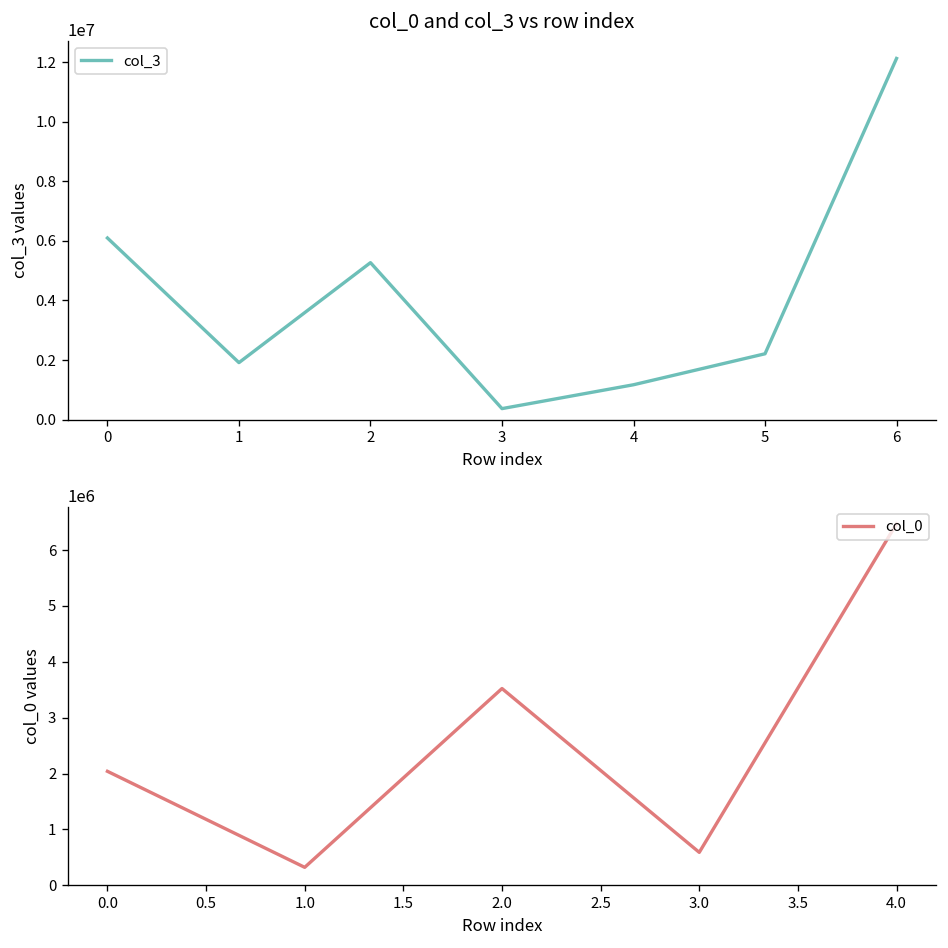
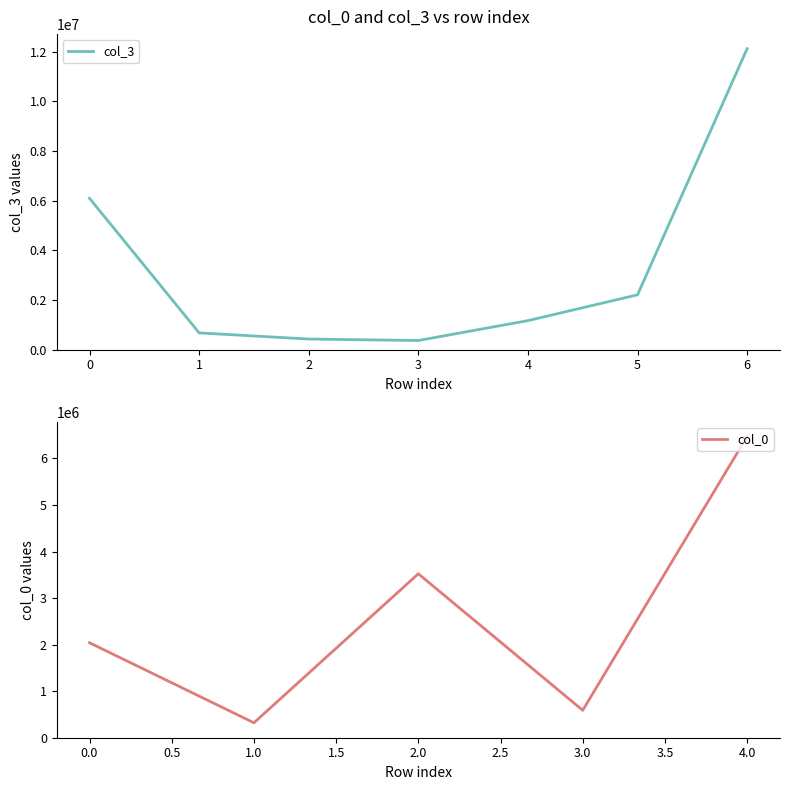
col_0 and col_3 vs row index, 1: 1900000 -> 700000
col_0 and col_3 vs row index, 2: 5300000 -> 400000
